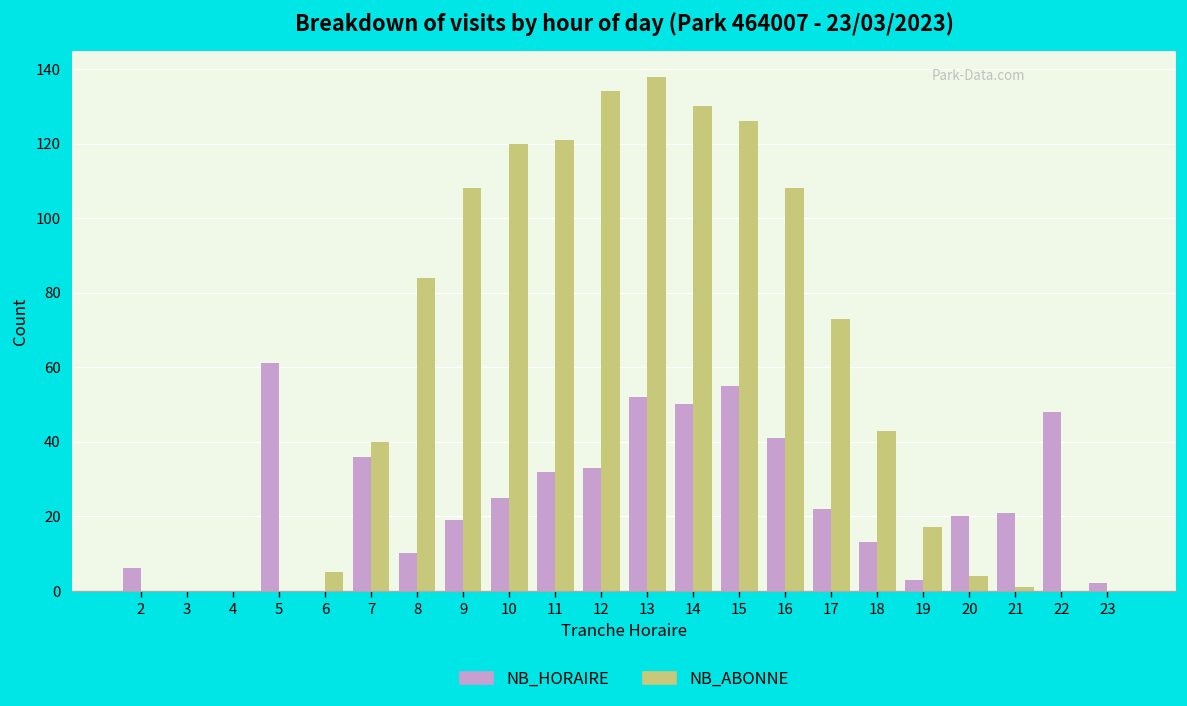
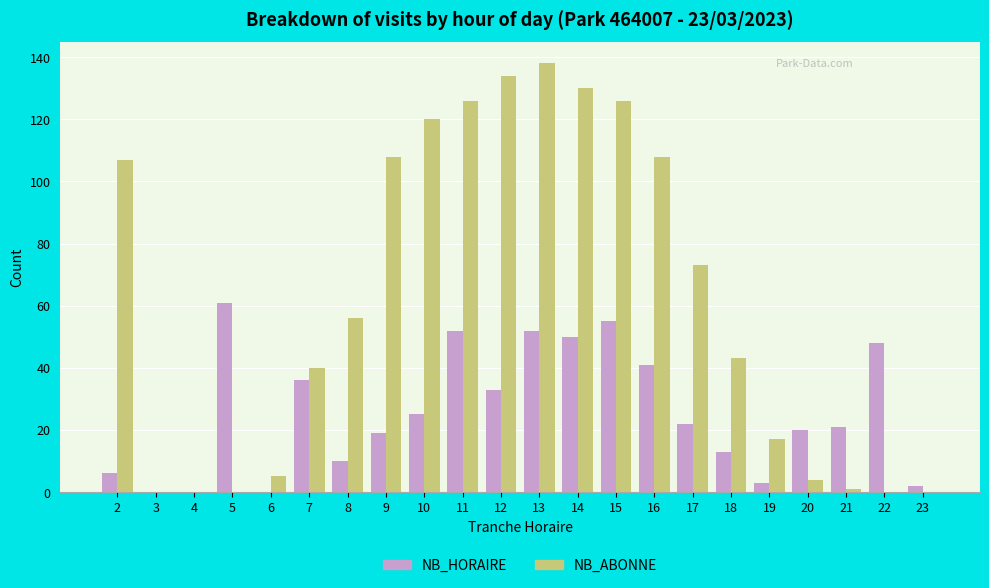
NB_ABONNE, 2: 0 -> 107
NB_ABONNE, 8: 84 -> 56
NB_HORAIRE, 11: 32 -> 52
NB_ABONNE, 11: 121 -> 126
